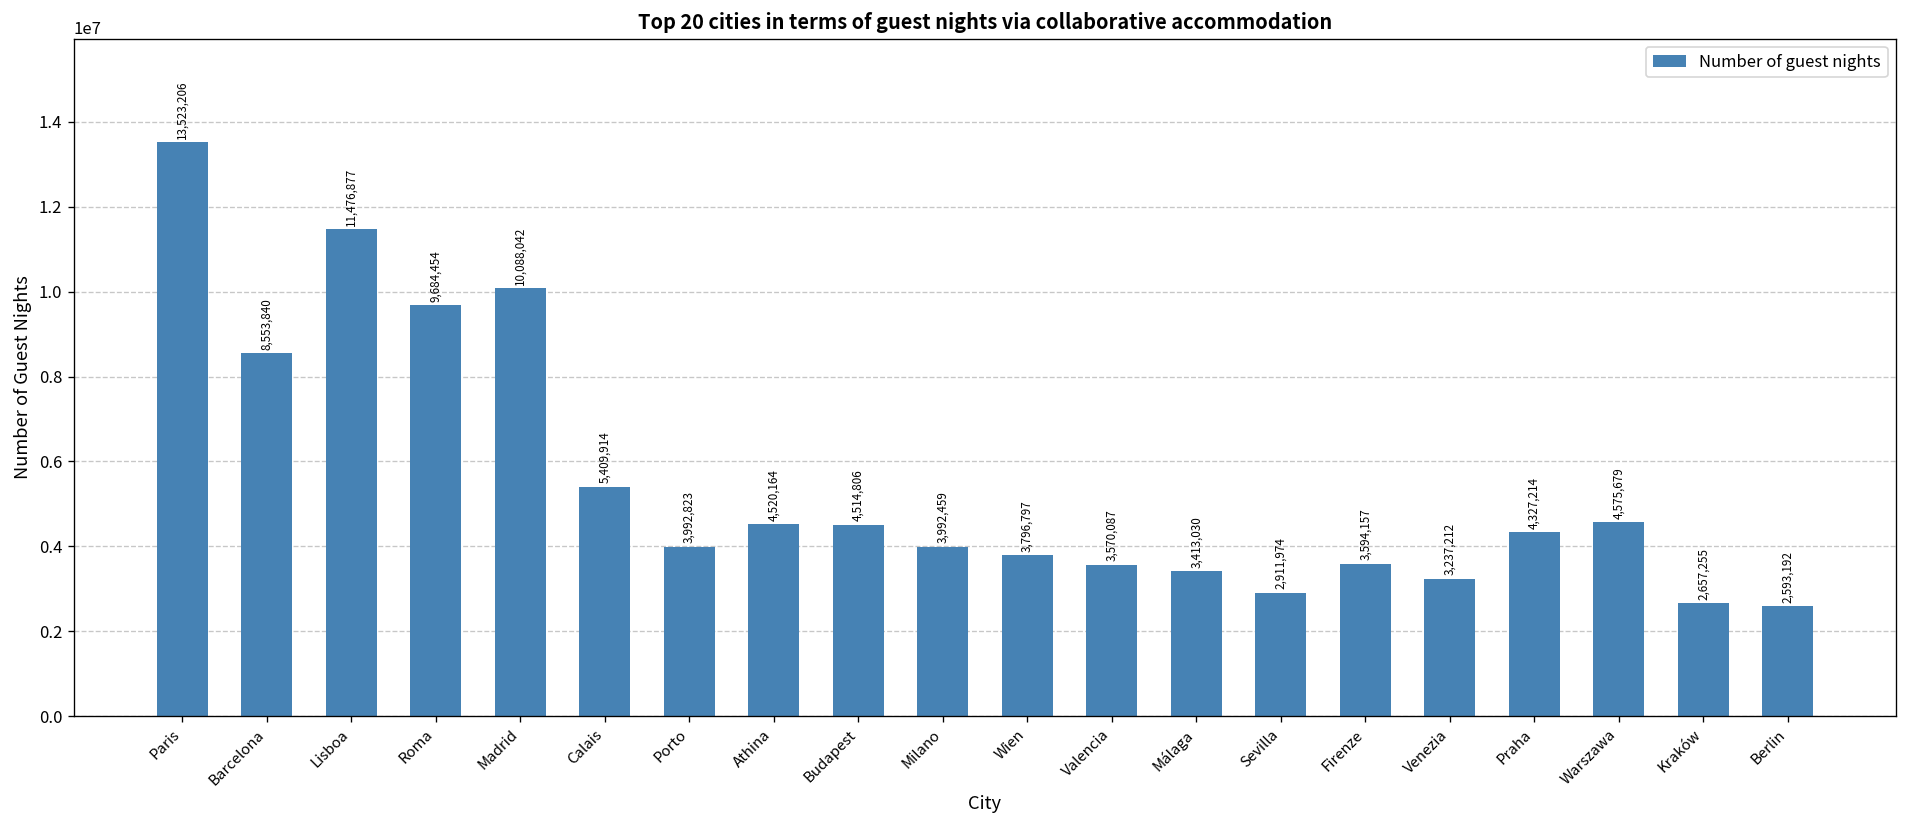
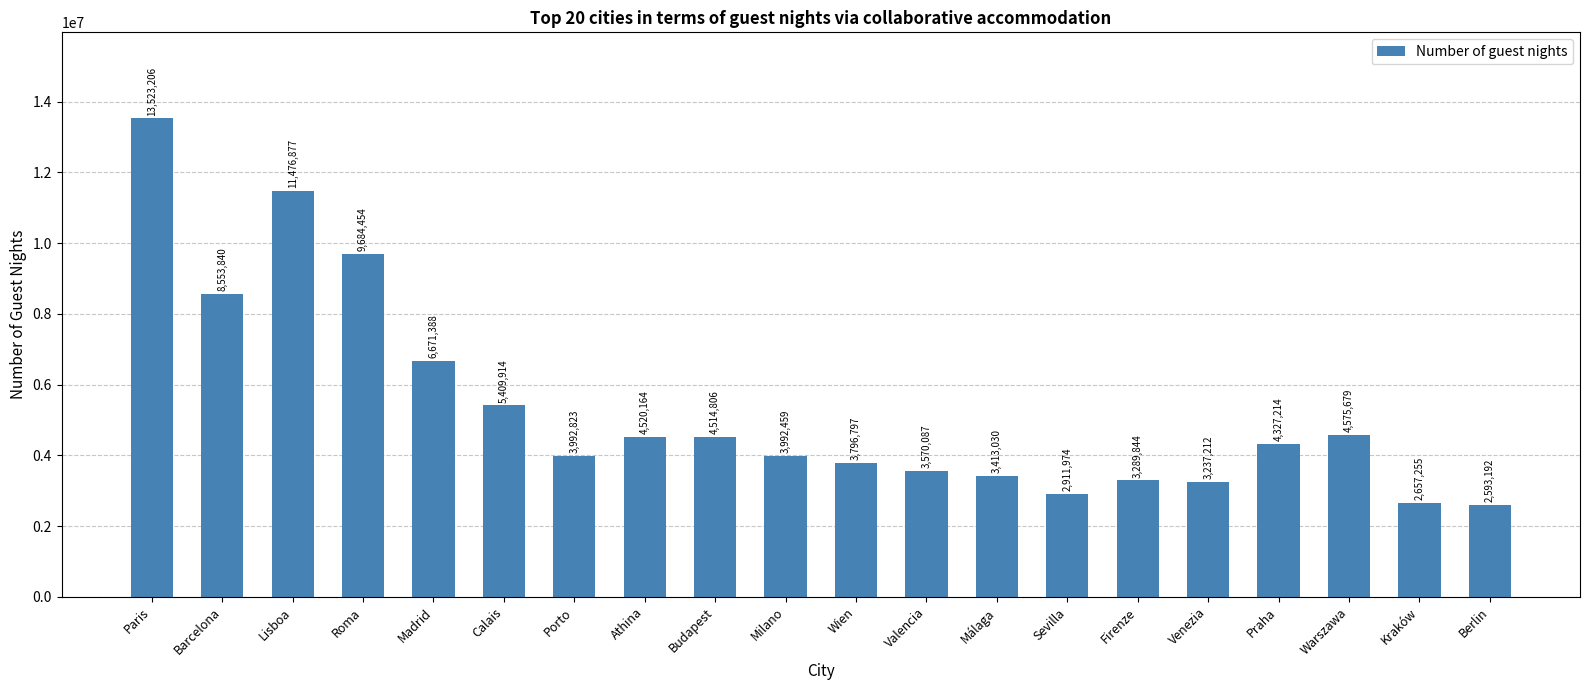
Madrid: 10,088,042 -> 6,671,388
Firenze: 3,594,157 -> 3,289,844
